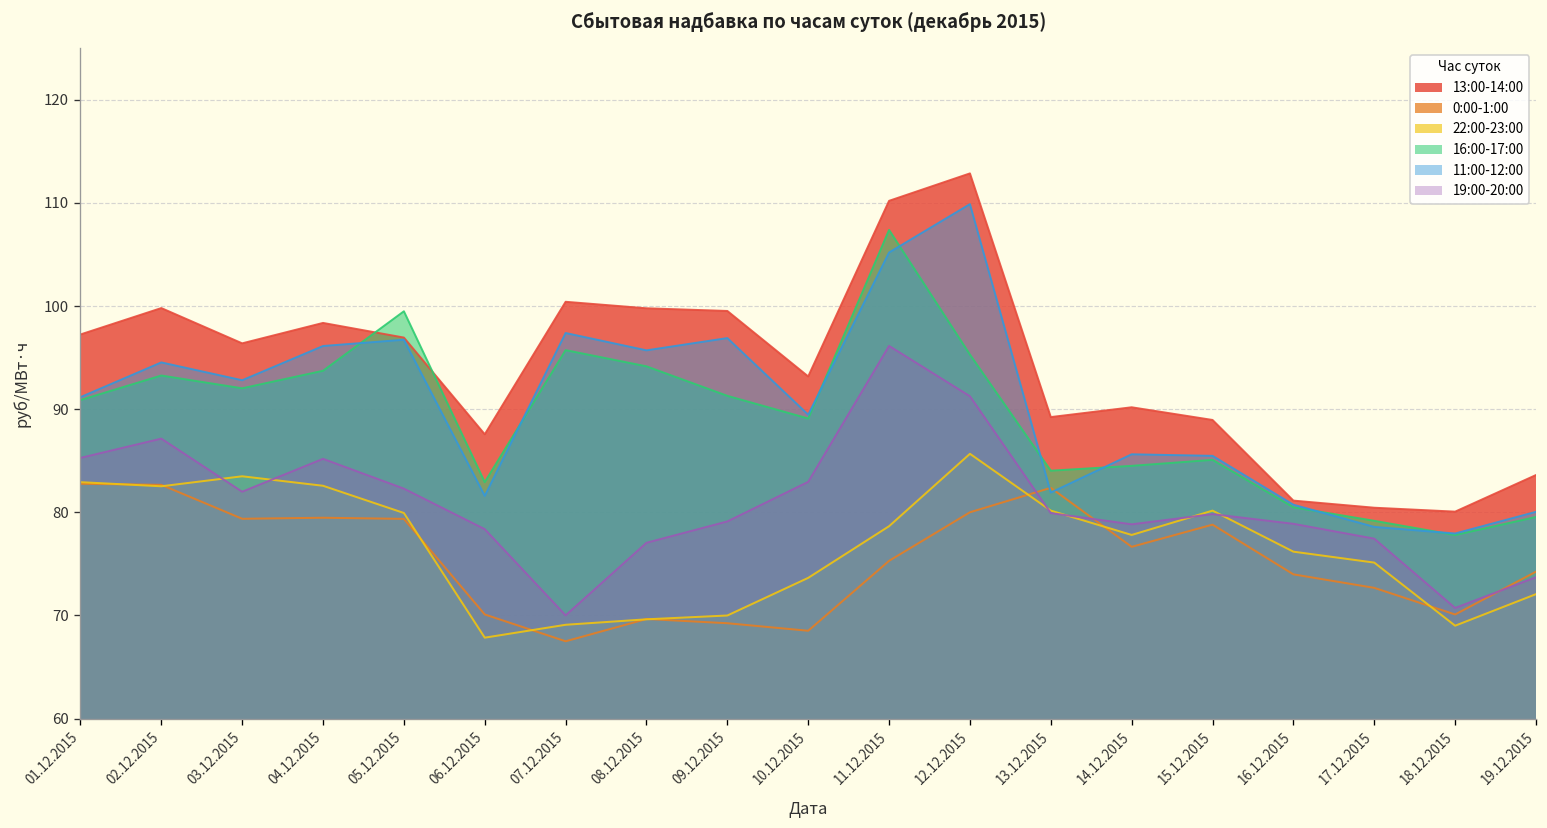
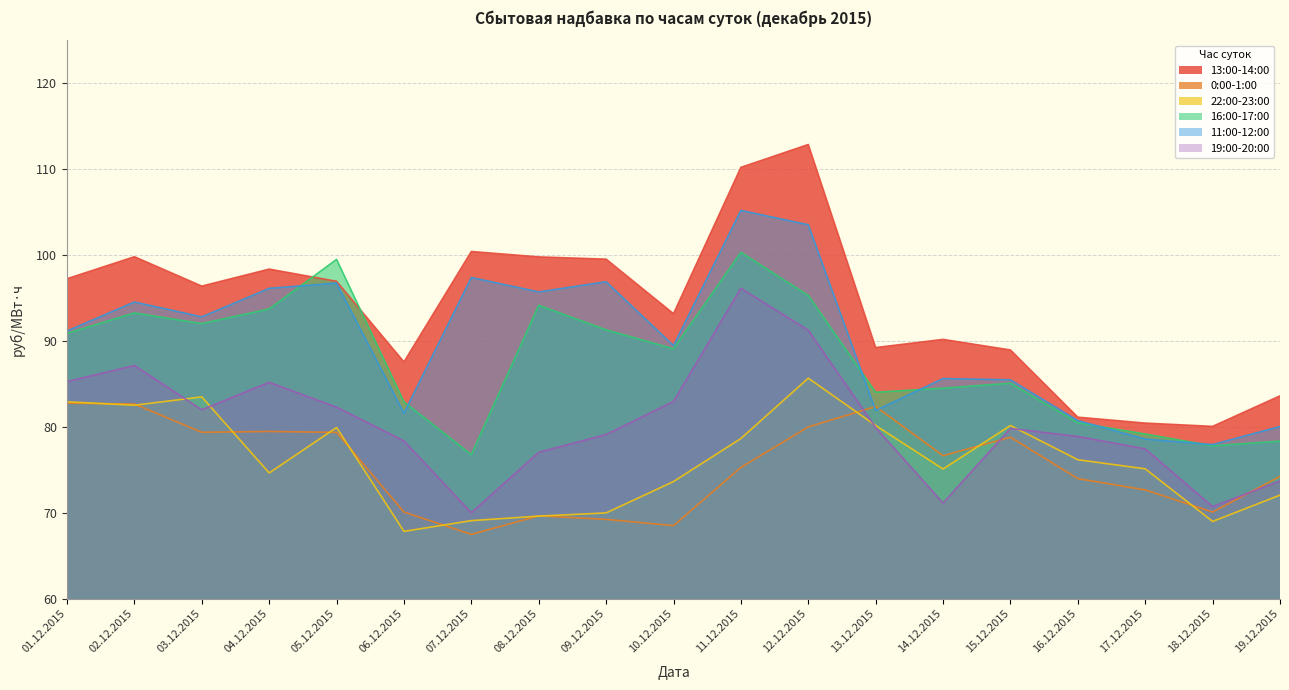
22:00-23:00, 04.12.2015: 83 -> 75
16:00-17:00, 07.12.2015: 96 -> 77
16:00-17:00, 11.12.2015: 107 -> 100
11:00-12:00, 12.12.2015: 110 -> 104
22:00-23:00, 14.12.2015: 78 -> 75
19:00-20:00, 14.12.2015: 79 -> 71
16:00-17:00, 19.12.2015: 80 -> 78
